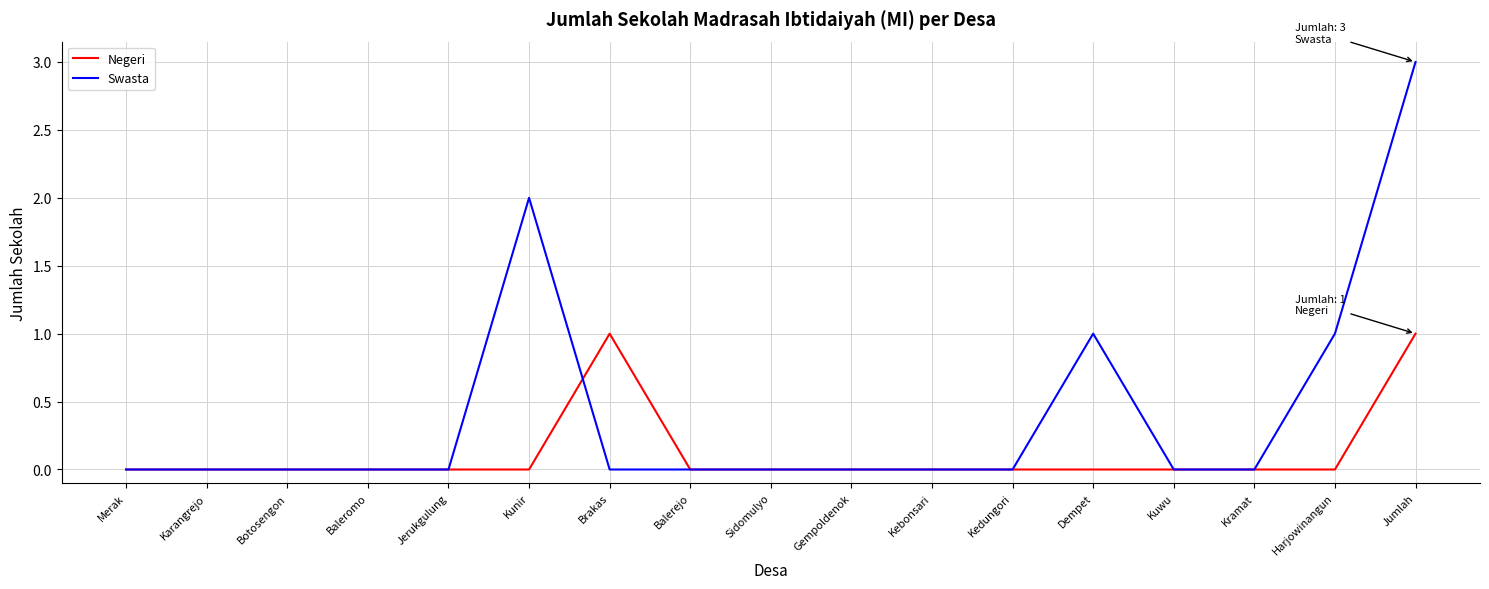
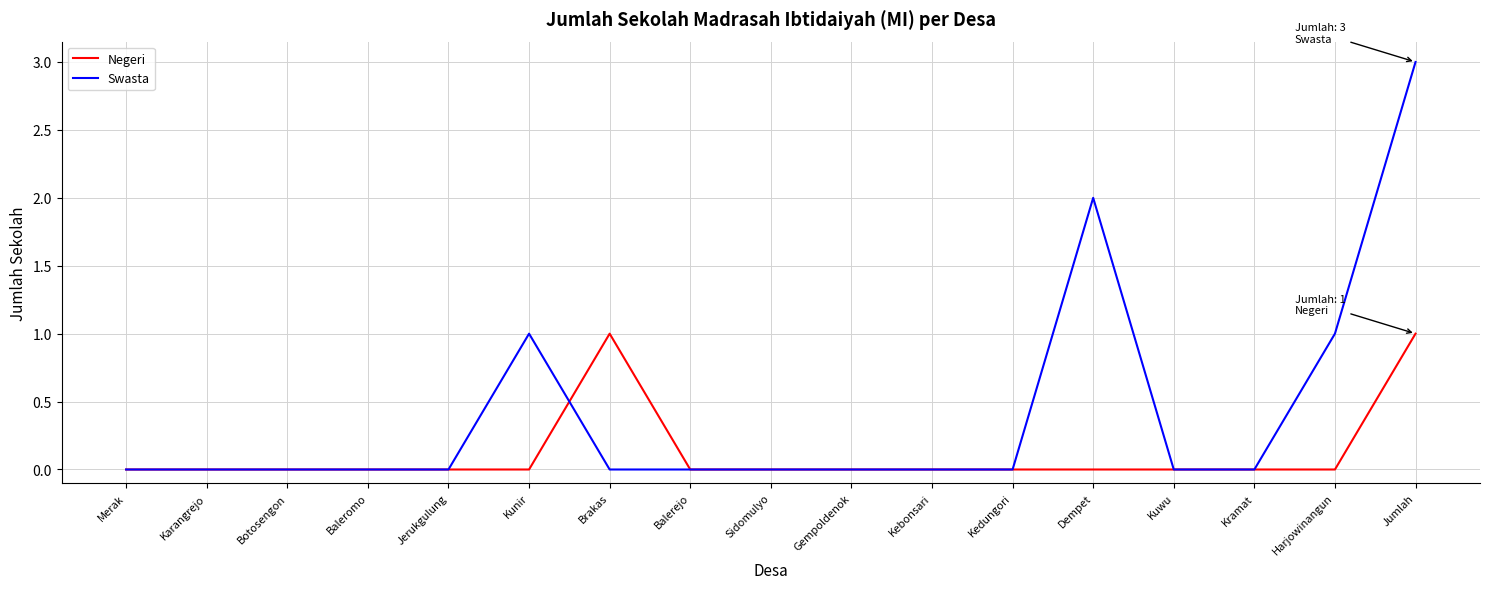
Swasta, Kunir: 2 -> 1
Swasta, Dempet: 1 -> 2
